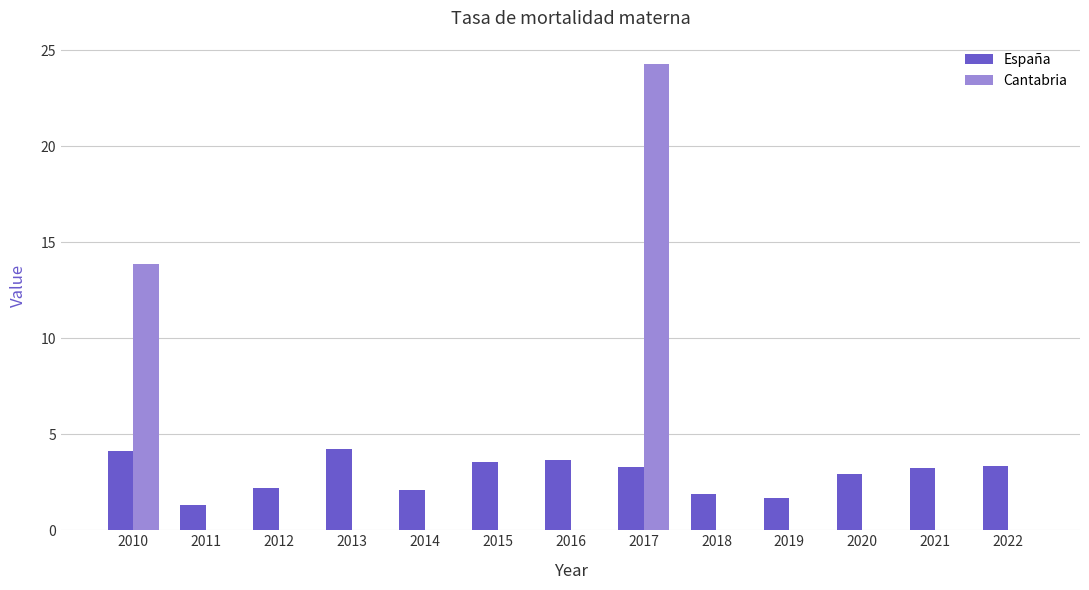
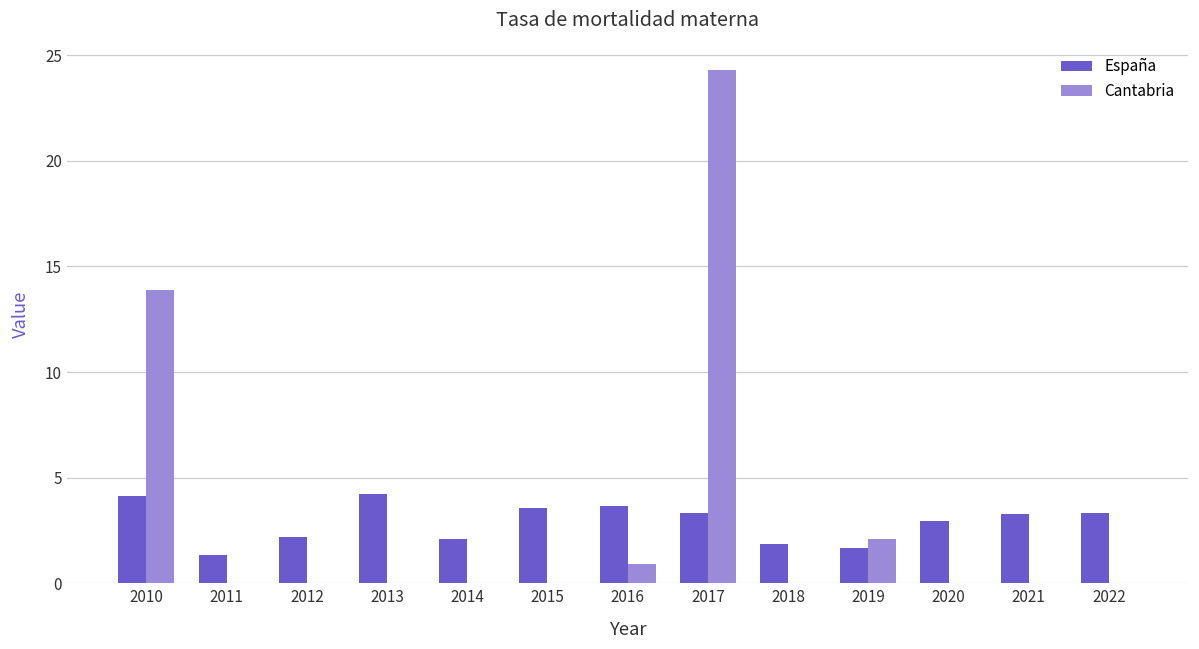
Cantabria, 2016: 0.0 -> 0.9
Cantabria, 2019: 0.0 -> 2.1
